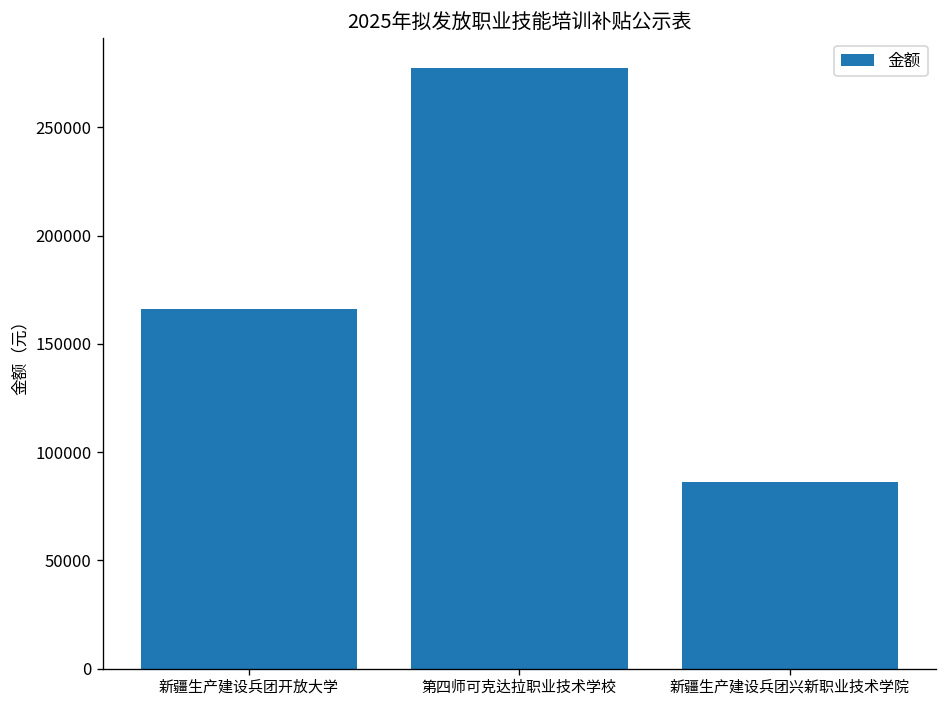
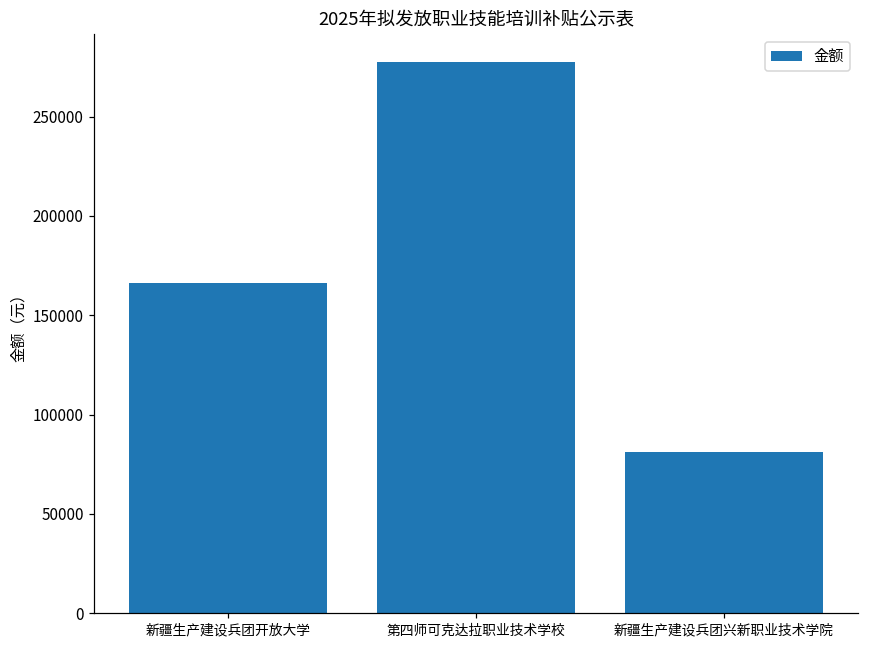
新疆生产建设兵团兴新职业技术学院: 86000 -> 81000
